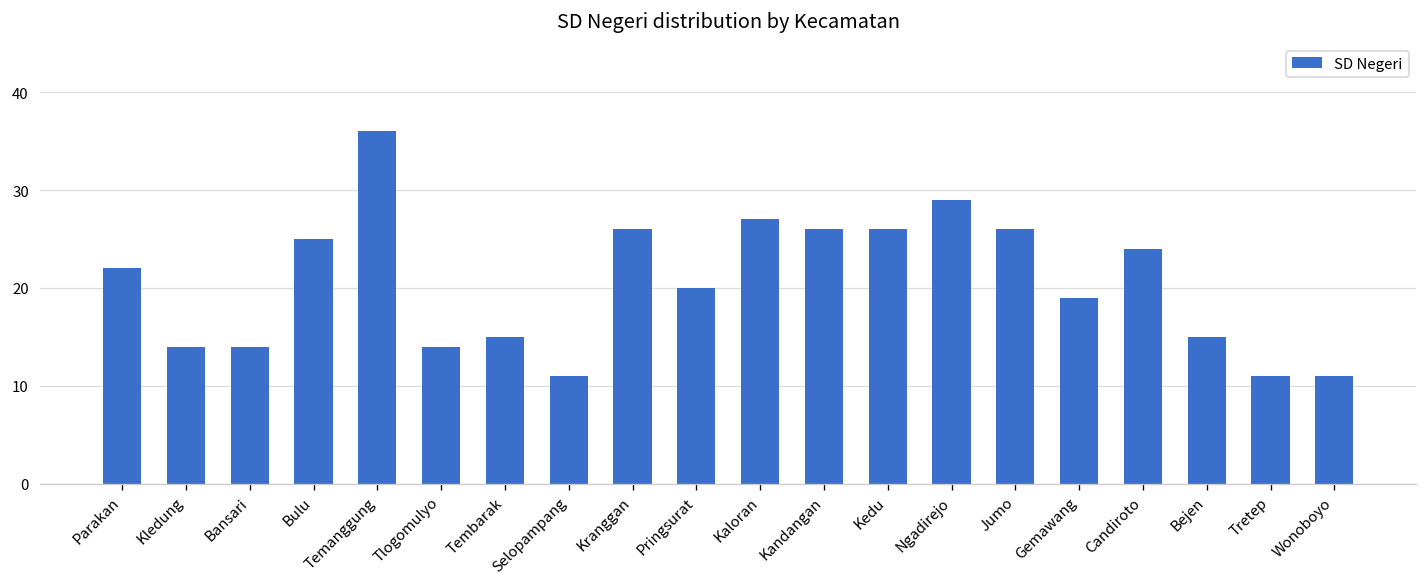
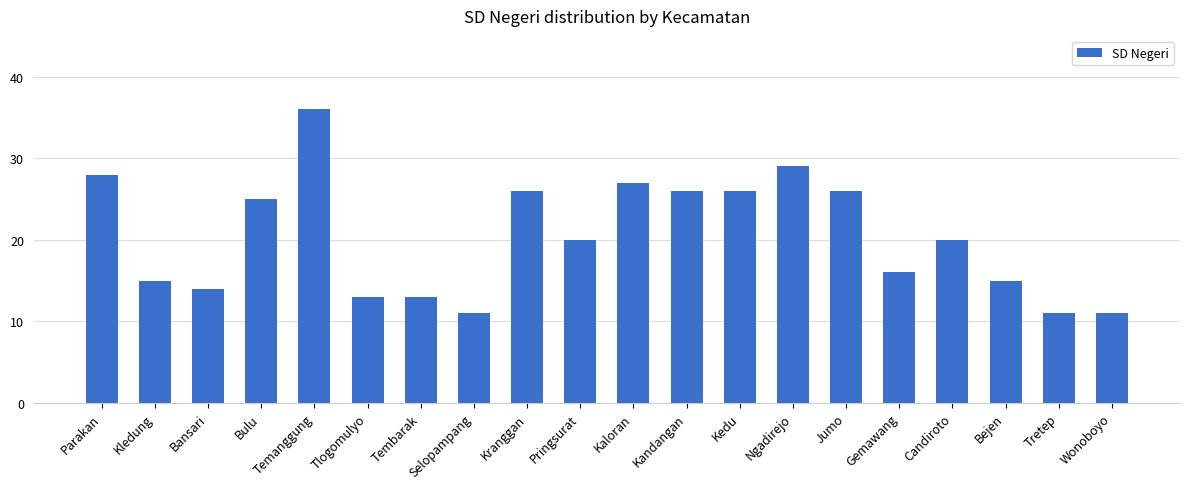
Parakan: 22 -> 28
Kledung: 14 -> 15
Tlogomulyo: 14 -> 13
Tembarak: 15 -> 13
Gemawang: 19 -> 16
Candiroto: 24 -> 20
